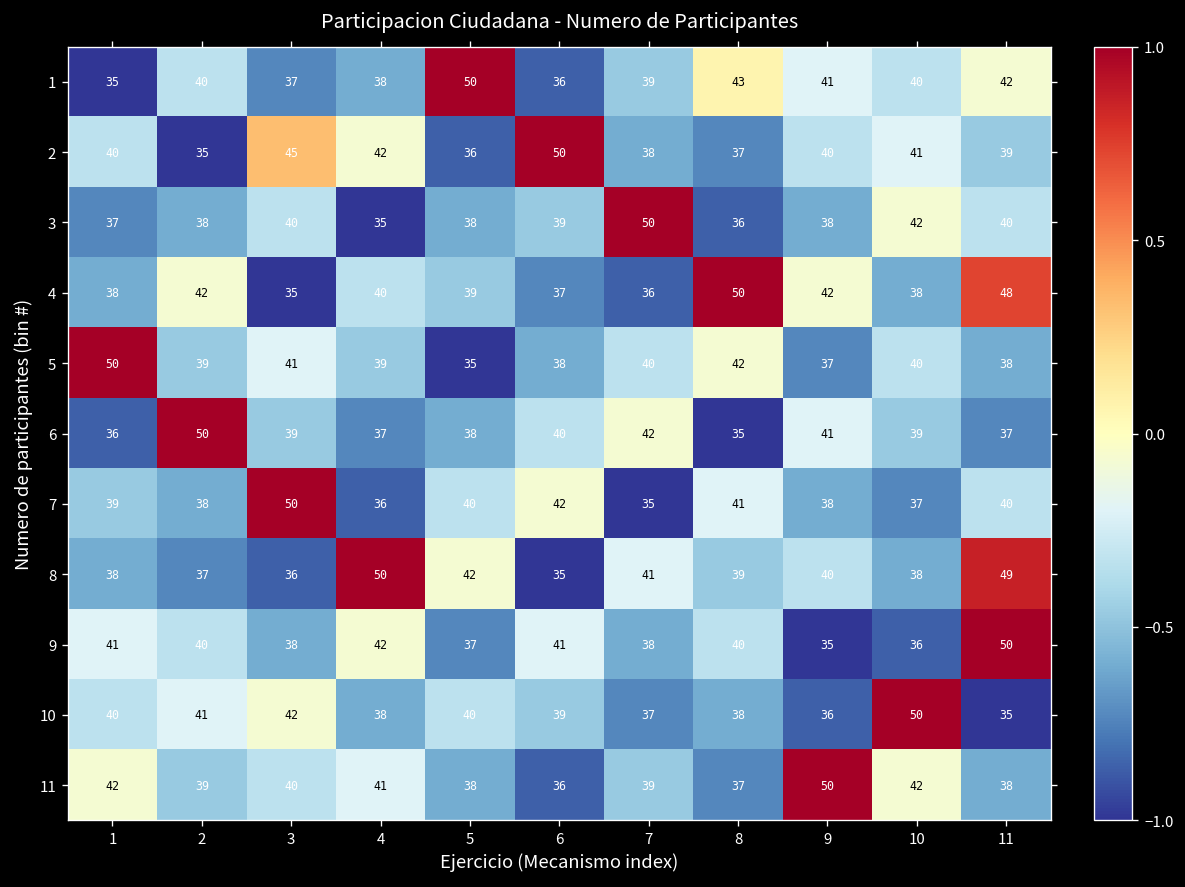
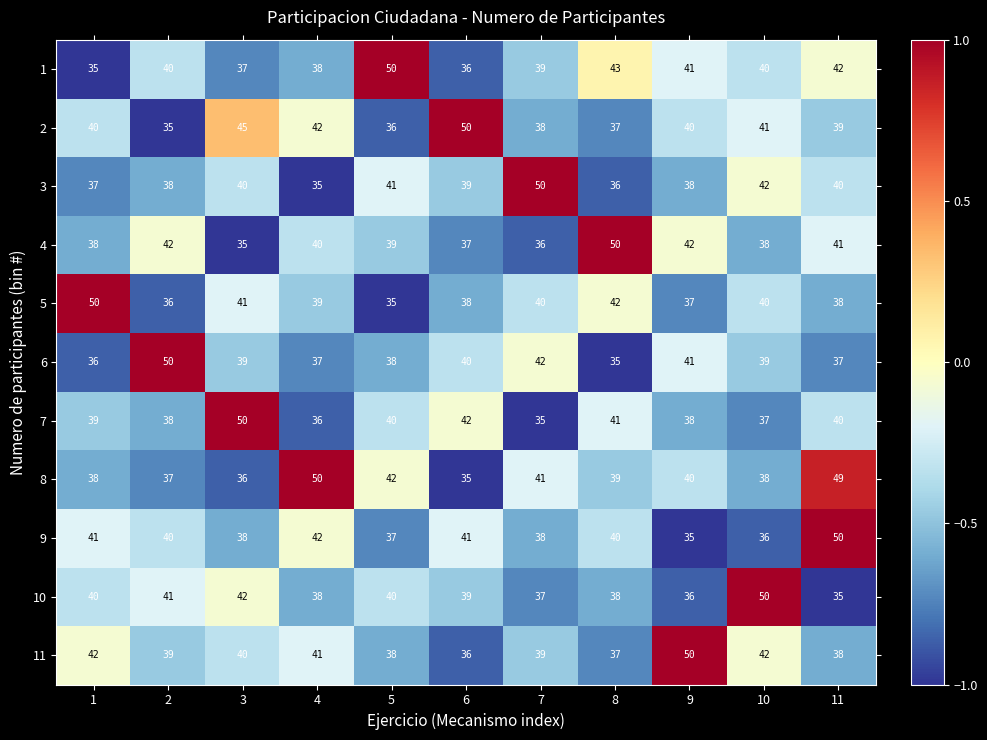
3, 5: 38 -> 41
4, 11: 48 -> 41
5, 2: 39 -> 36
